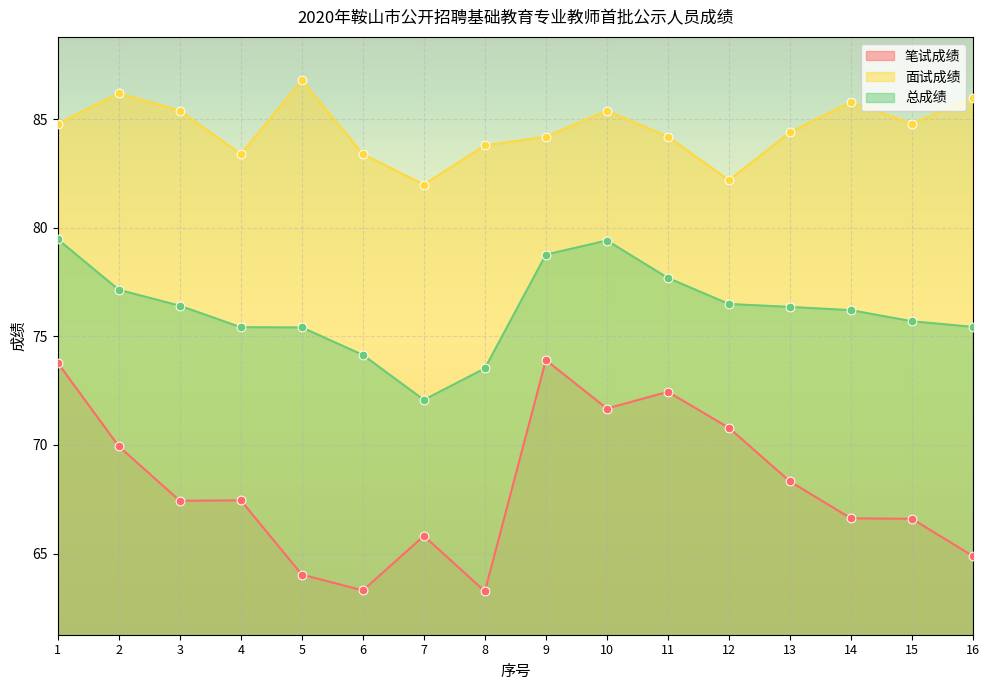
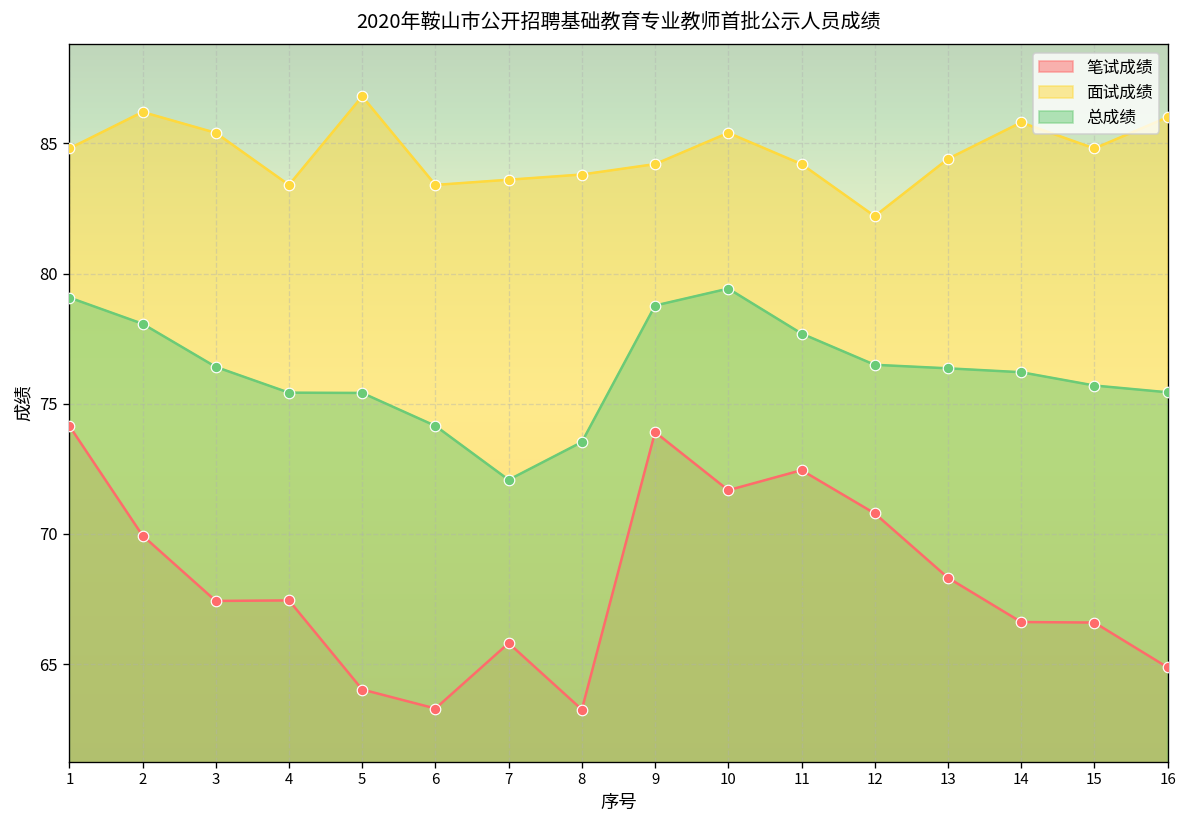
笔试成绩, 1: 73.8 -> 74.2
总成绩, 1: 79.5 -> 79.1
总成绩, 2: 77.2 -> 78.1
面试成绩, 7: 82.0 -> 83.6
